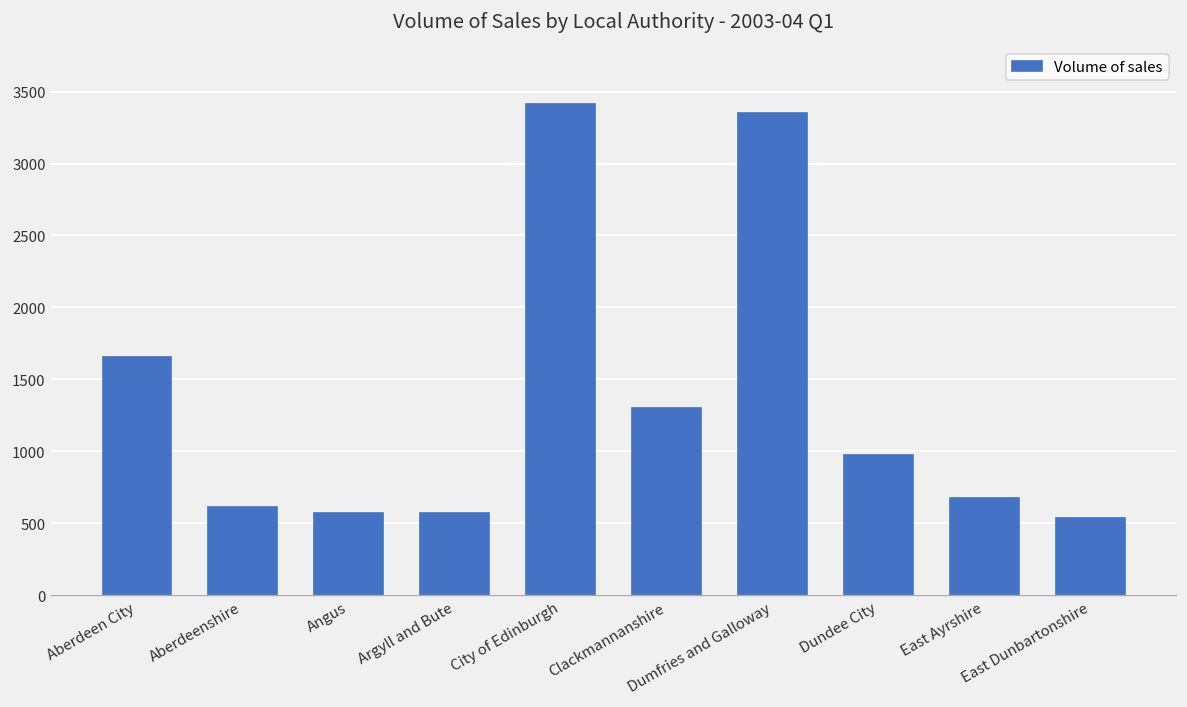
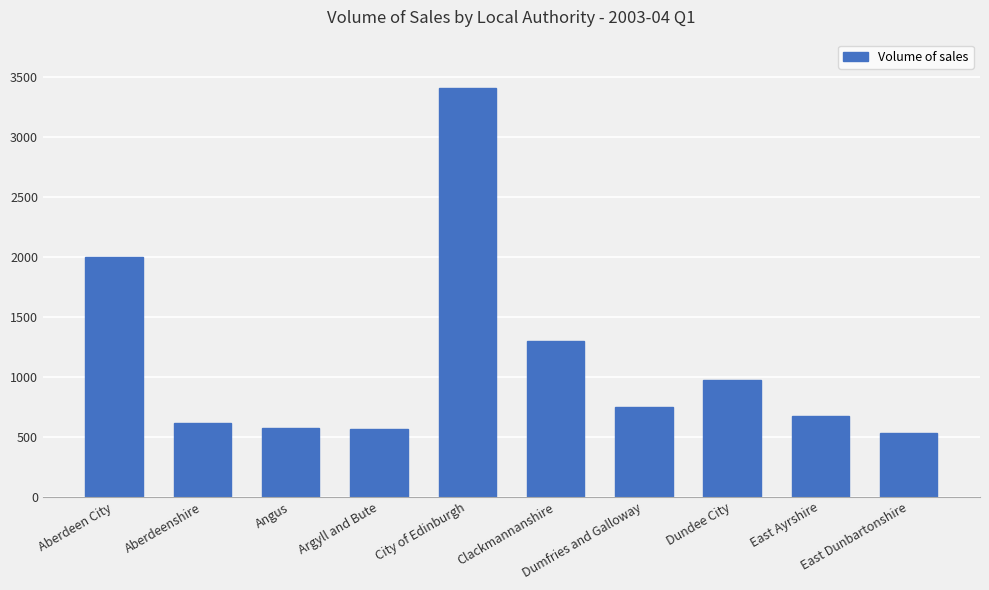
Aberdeen City: 1650 -> 2000
Dumfries and Galloway: 3350 -> 750
